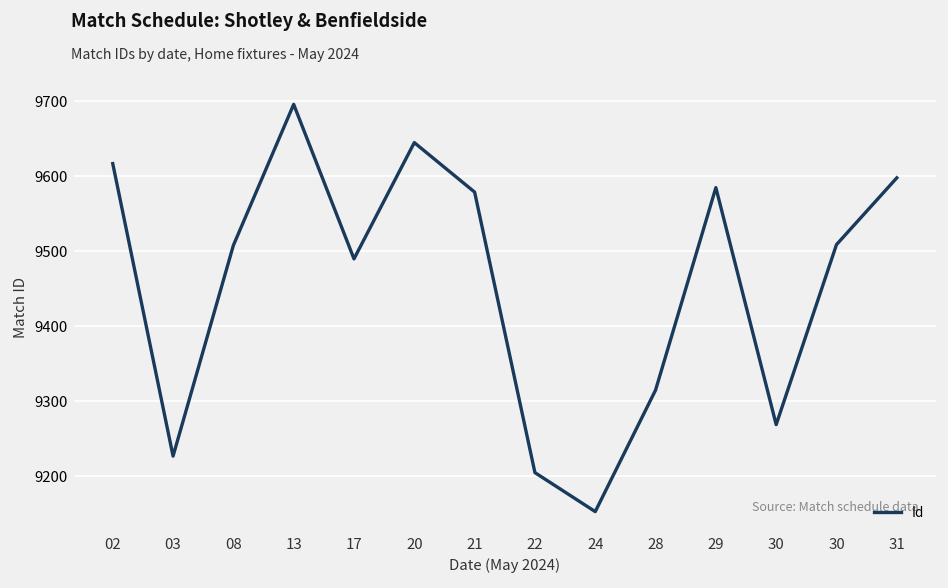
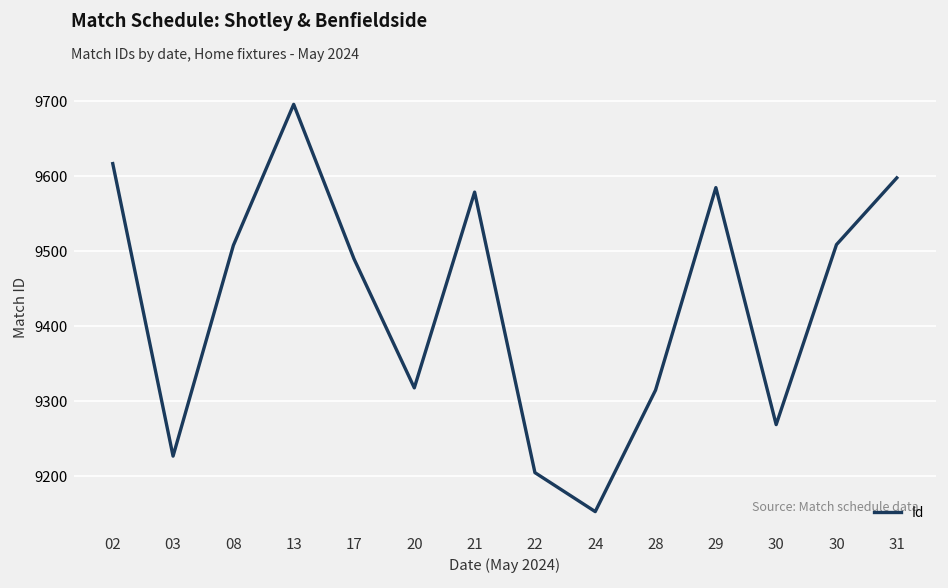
20: 9650 -> 9320
